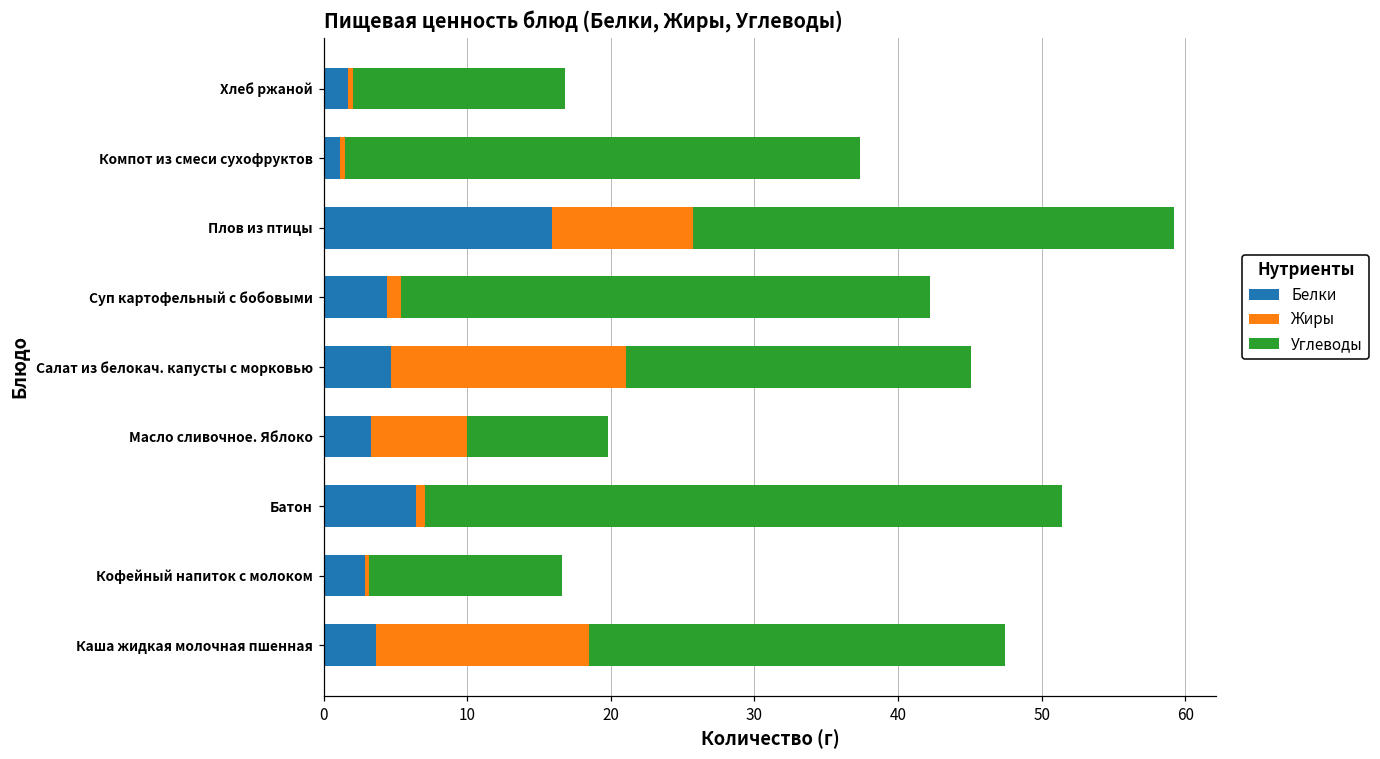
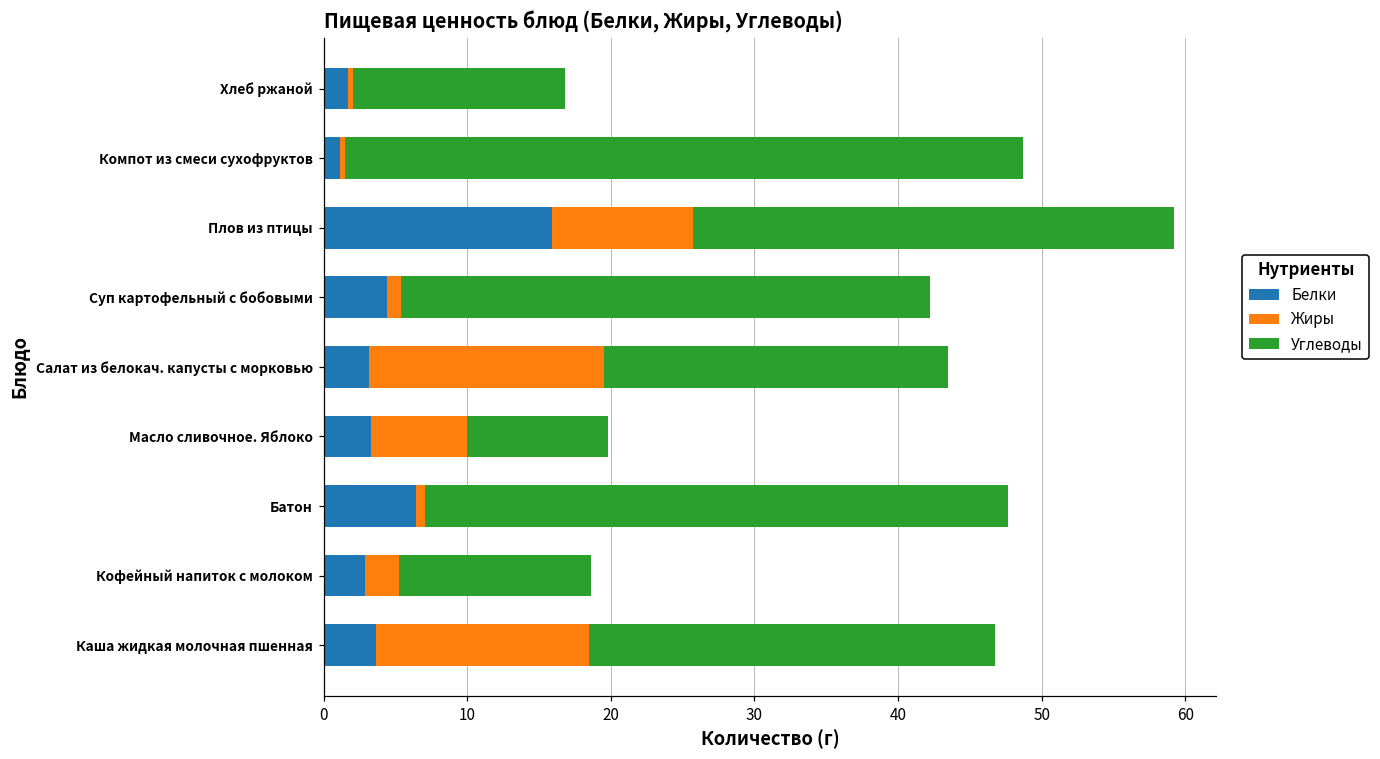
Углеводы, Компот из смеси сухофруктов: 35.9 -> 47.3
Белки, Салат из белокач. капусты с морковью: 4.7 -> 3.2
Углеводы, Батон: 44.3 -> 40.6
Жиры, Кофейный напиток с молоком: 0.3 -> 2.4
Углеводы, Каша жидкая молочная пшенная: 28.9 -> 28.2
